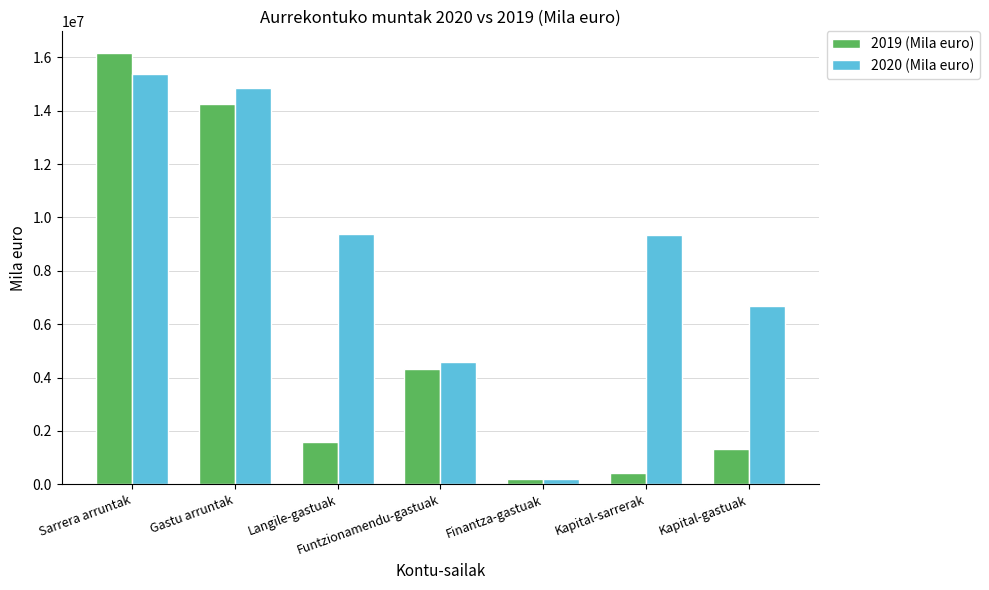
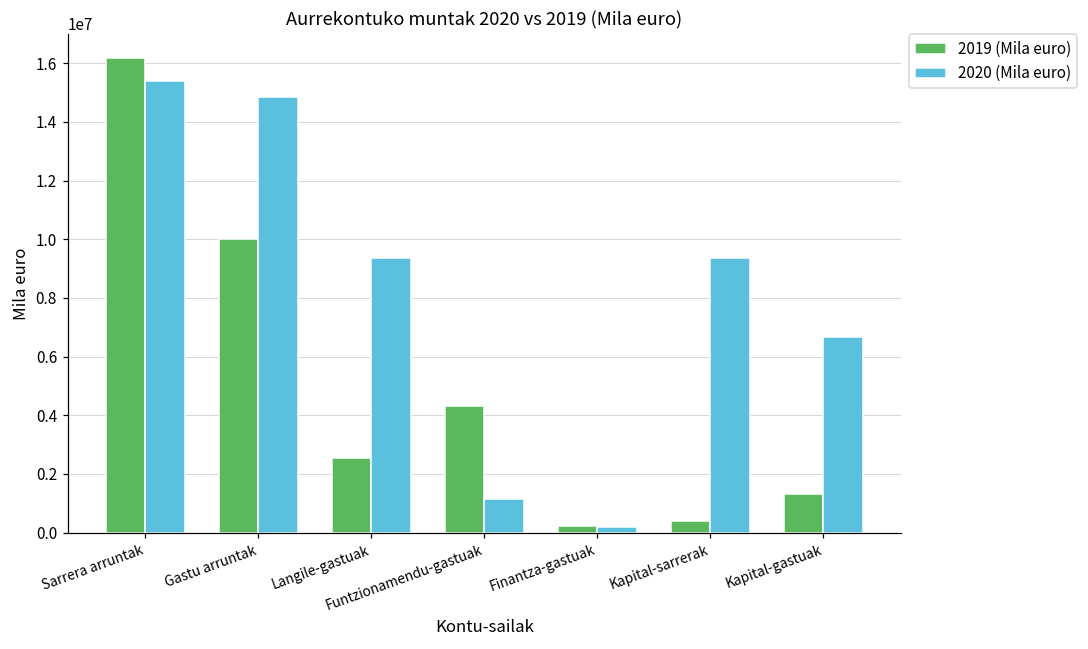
2019 (Mila euro), Gastu arruntak: 14300000 -> 10000000
2019 (Mila euro), Langile-gastuak: 1600000 -> 2600000
2020 (Mila euro), Funtzionamendu-gastuak: 4600000 -> 1200000
